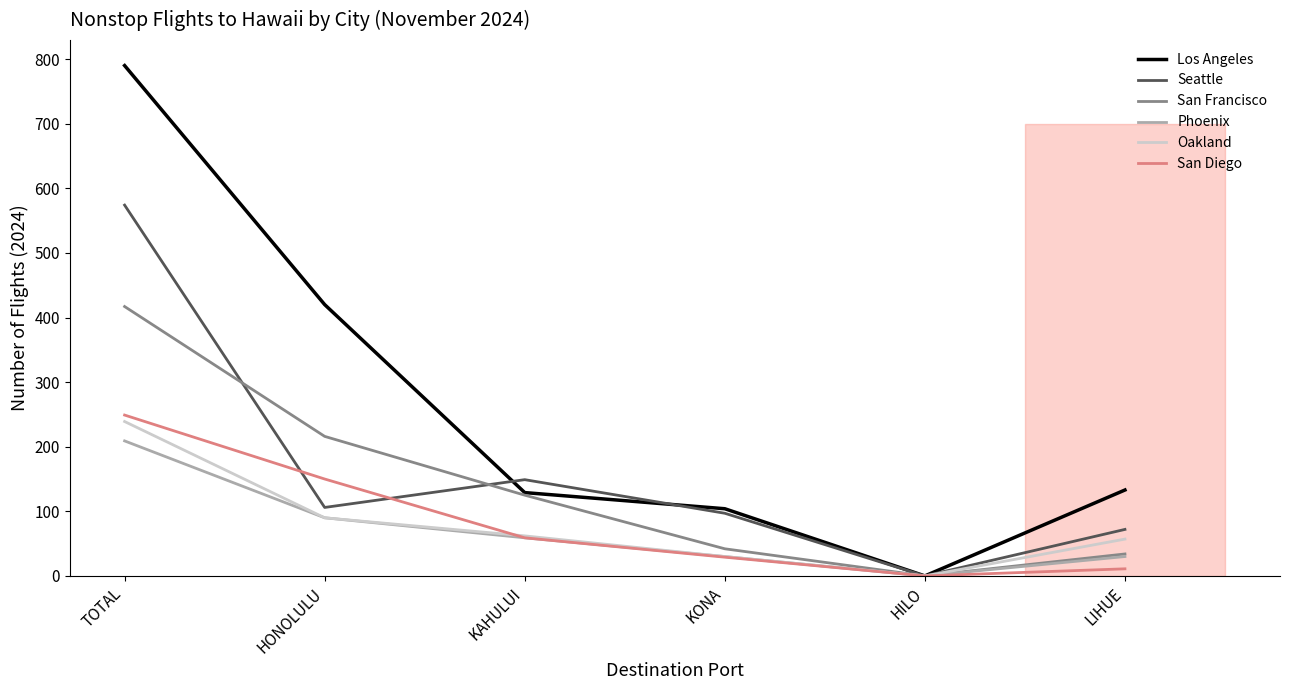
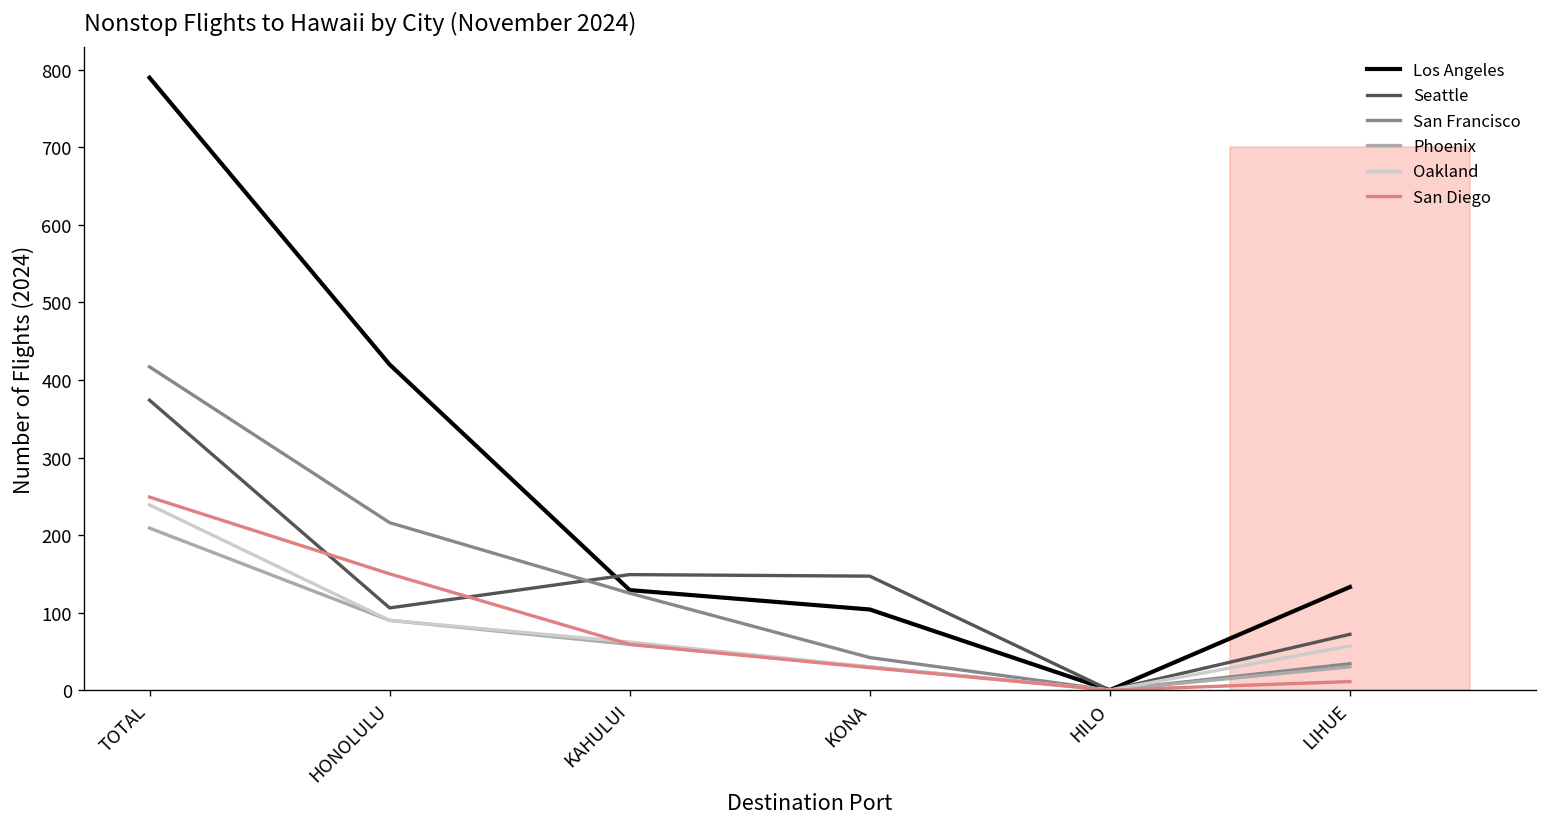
Seattle, TOTAL: 570 -> 370
Seattle, KONA: 100 -> 150
